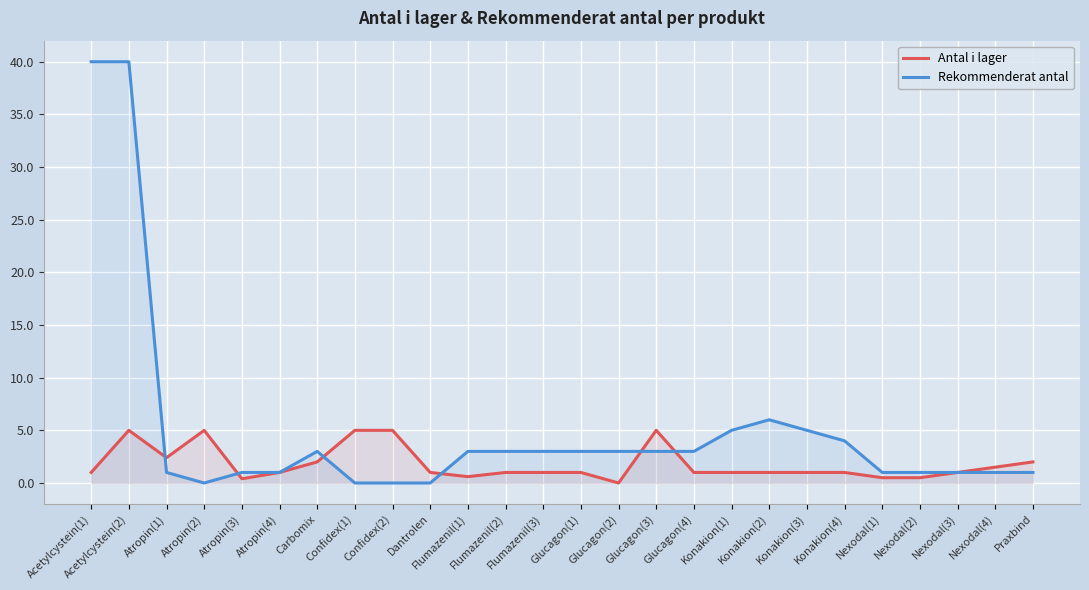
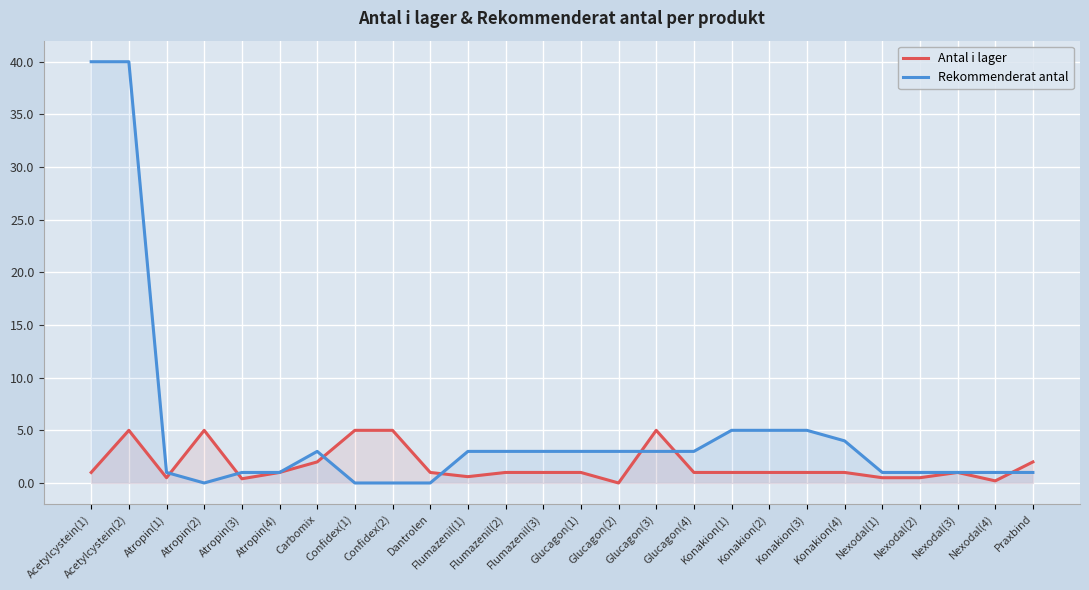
Antal i lager, Atropin(1): 2.4 -> 0.5
Rekommenderat antal, Konakion(2): 6 -> 5
Antal i lager, Nexodal(4): 1.5 -> 0.2
